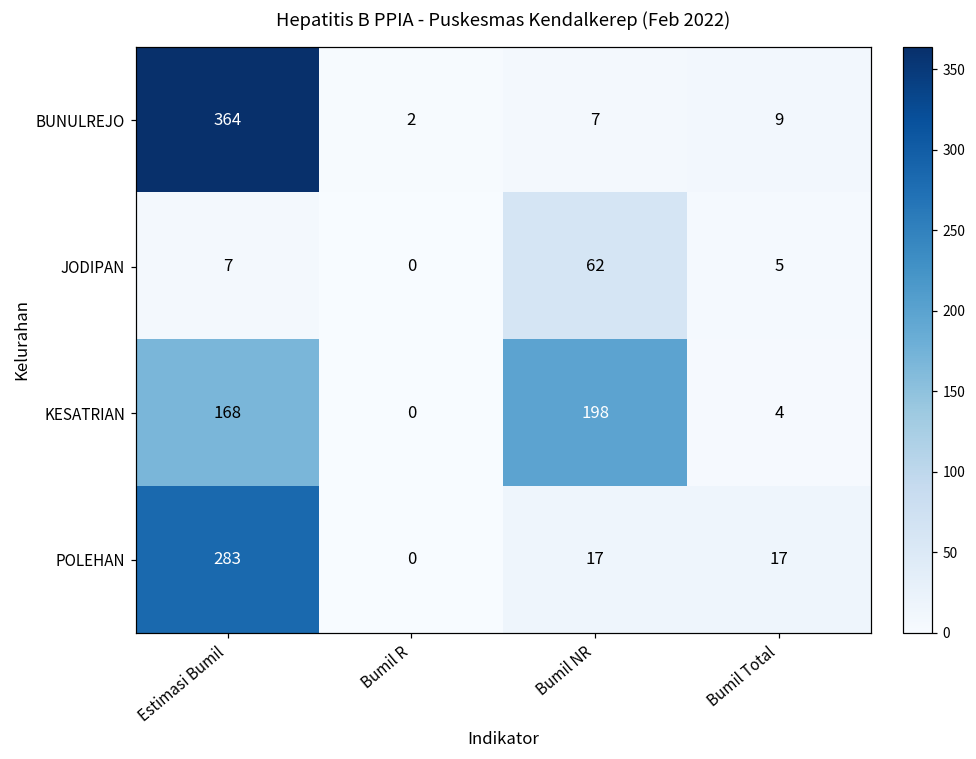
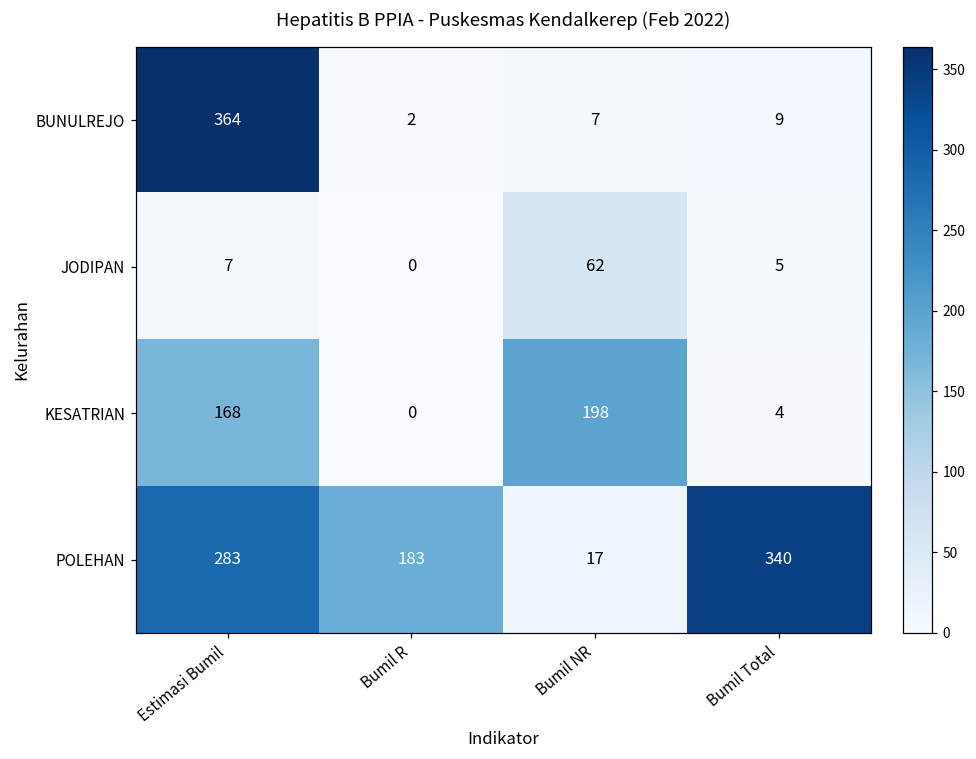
POLEHAN, Bumil R: 0 -> 183
POLEHAN, Bumil Total: 17 -> 340
